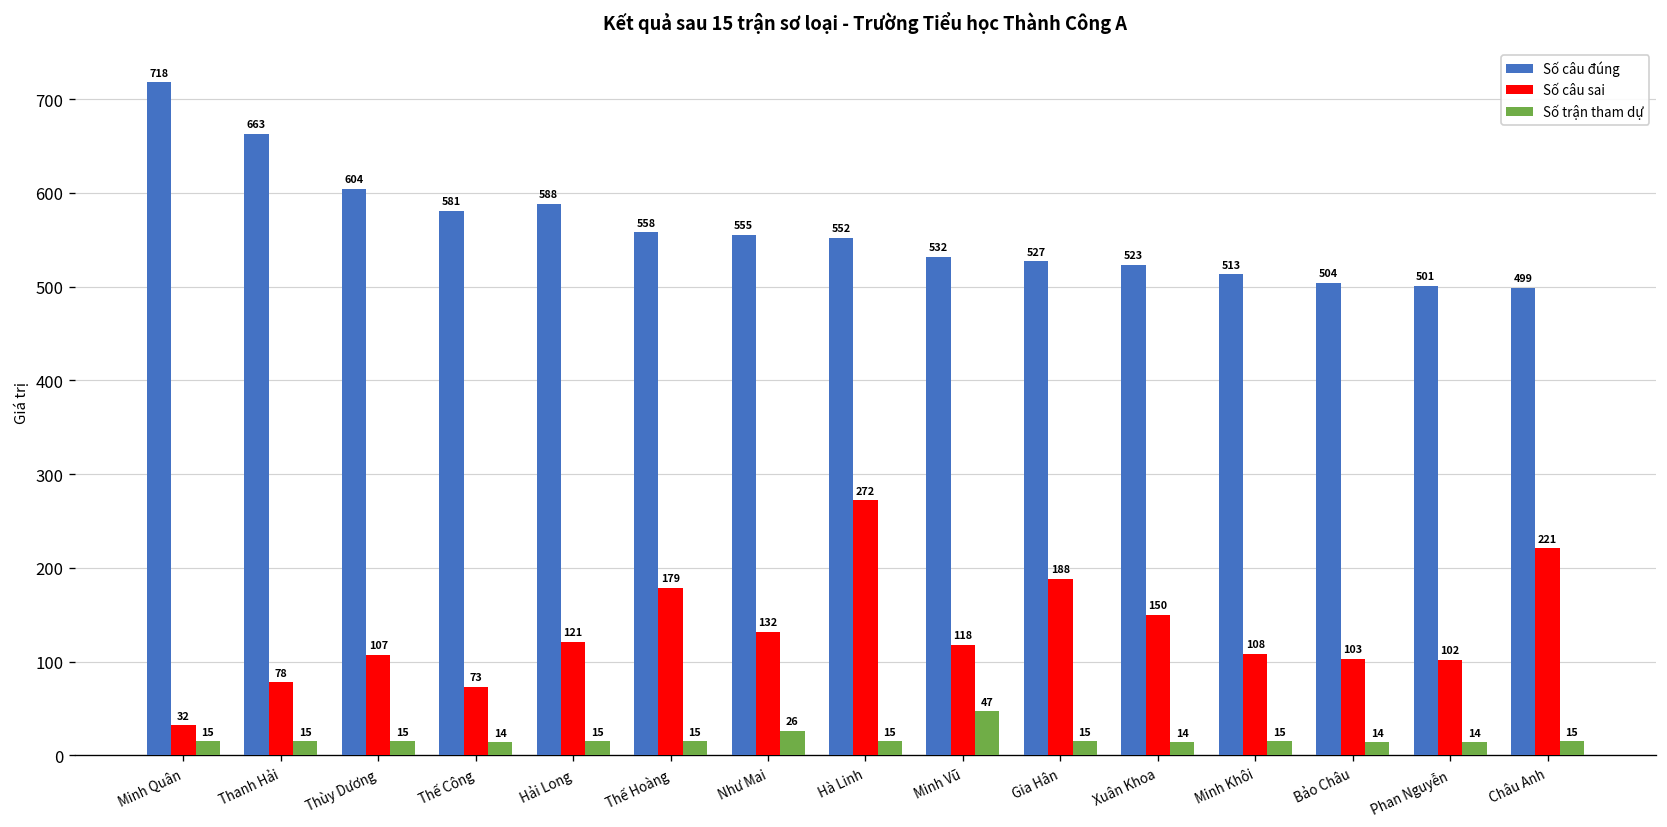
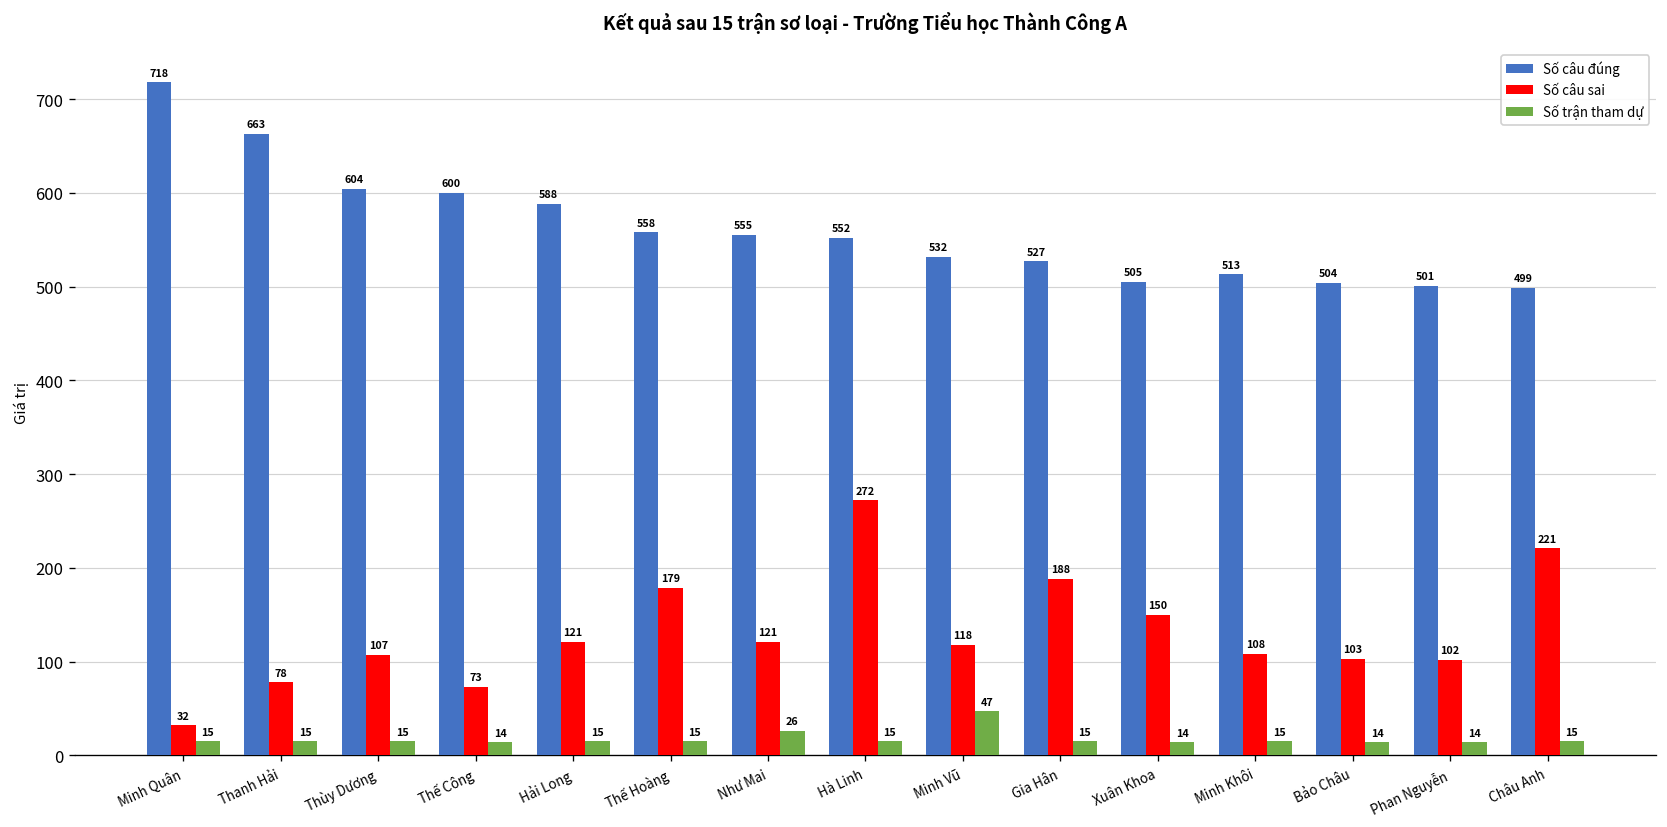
Số câu đúng, Thế Công: 581 -> 600
Số câu sai, Như Mai: 132 -> 121
Số câu đúng, Xuân Khoa: 523 -> 505
